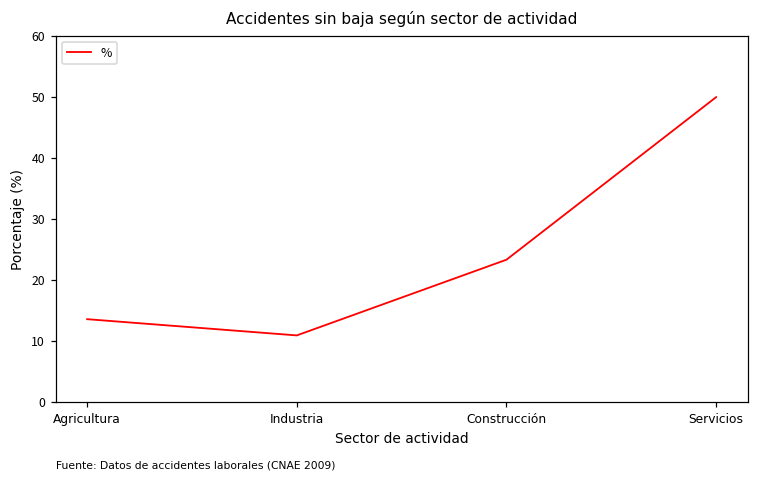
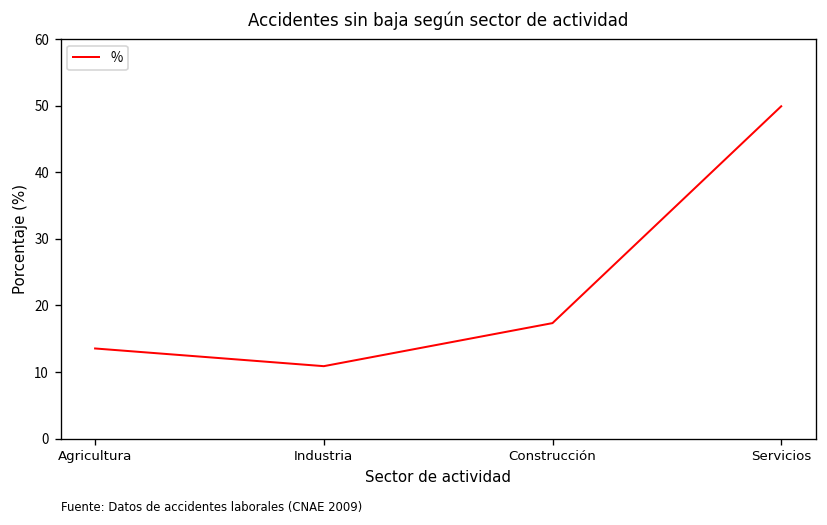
Construcción: 23 -> 17
